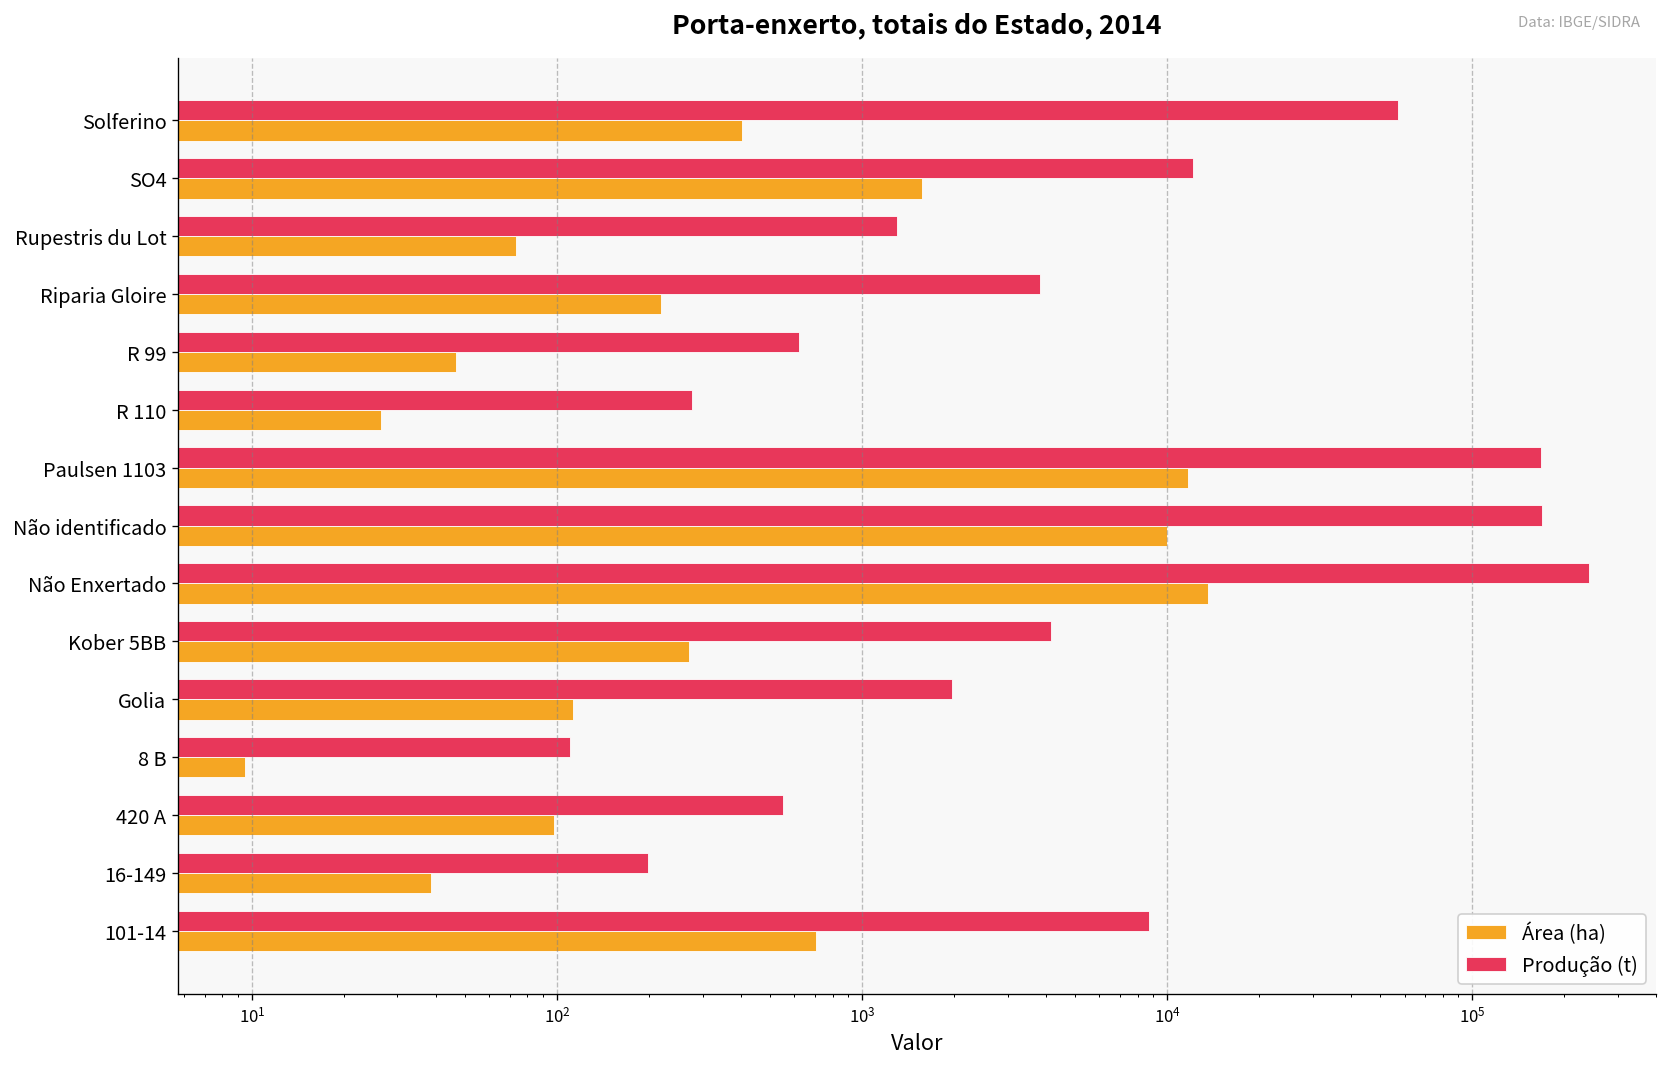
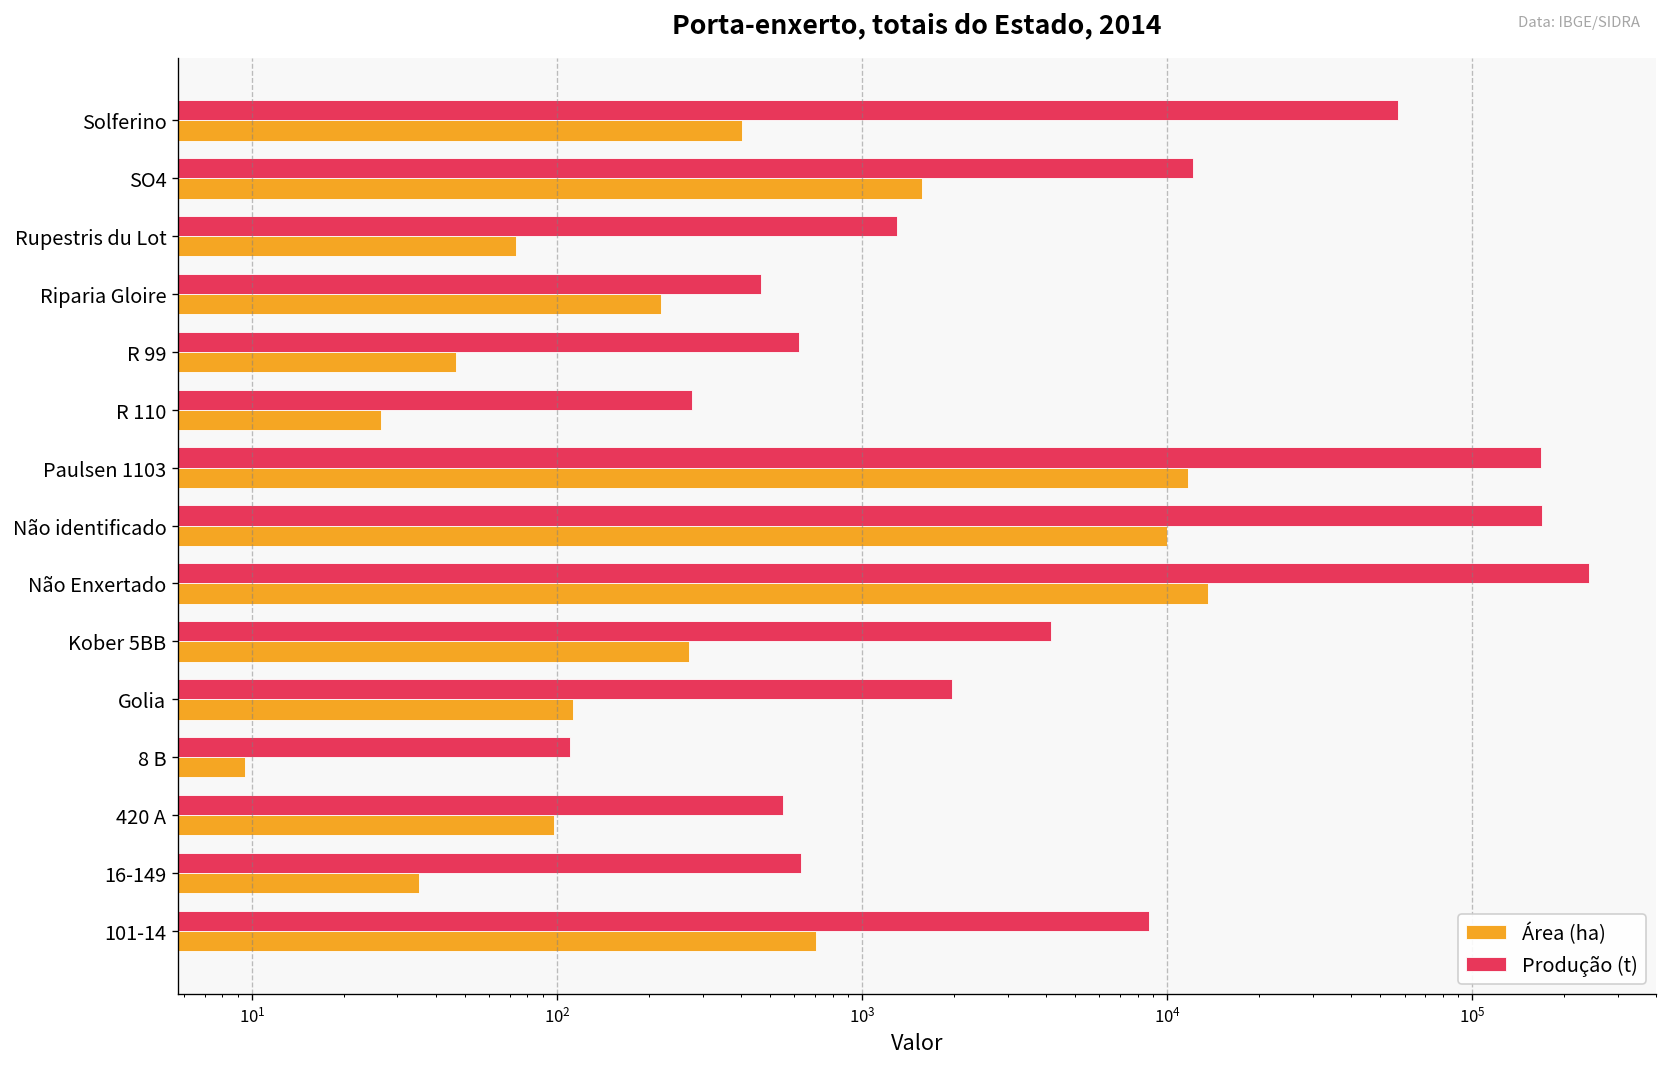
Produção (t), Riparia Gloire: 3800 -> 470
Produção (t), 16-149: 200 -> 630
Área (ha), 16-149: 39 -> 35
